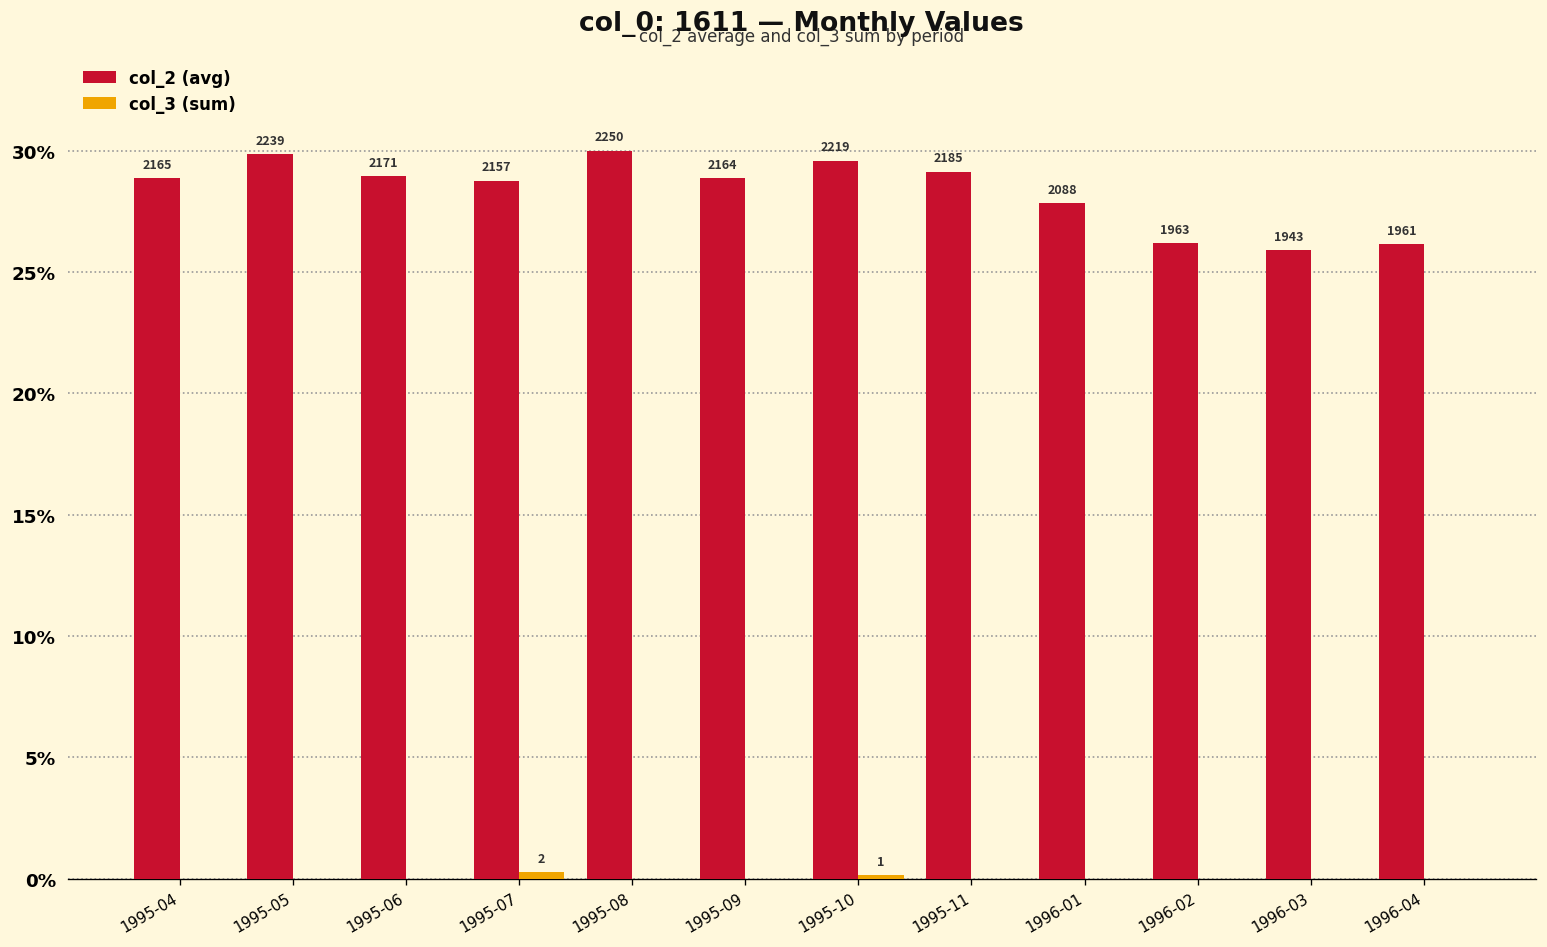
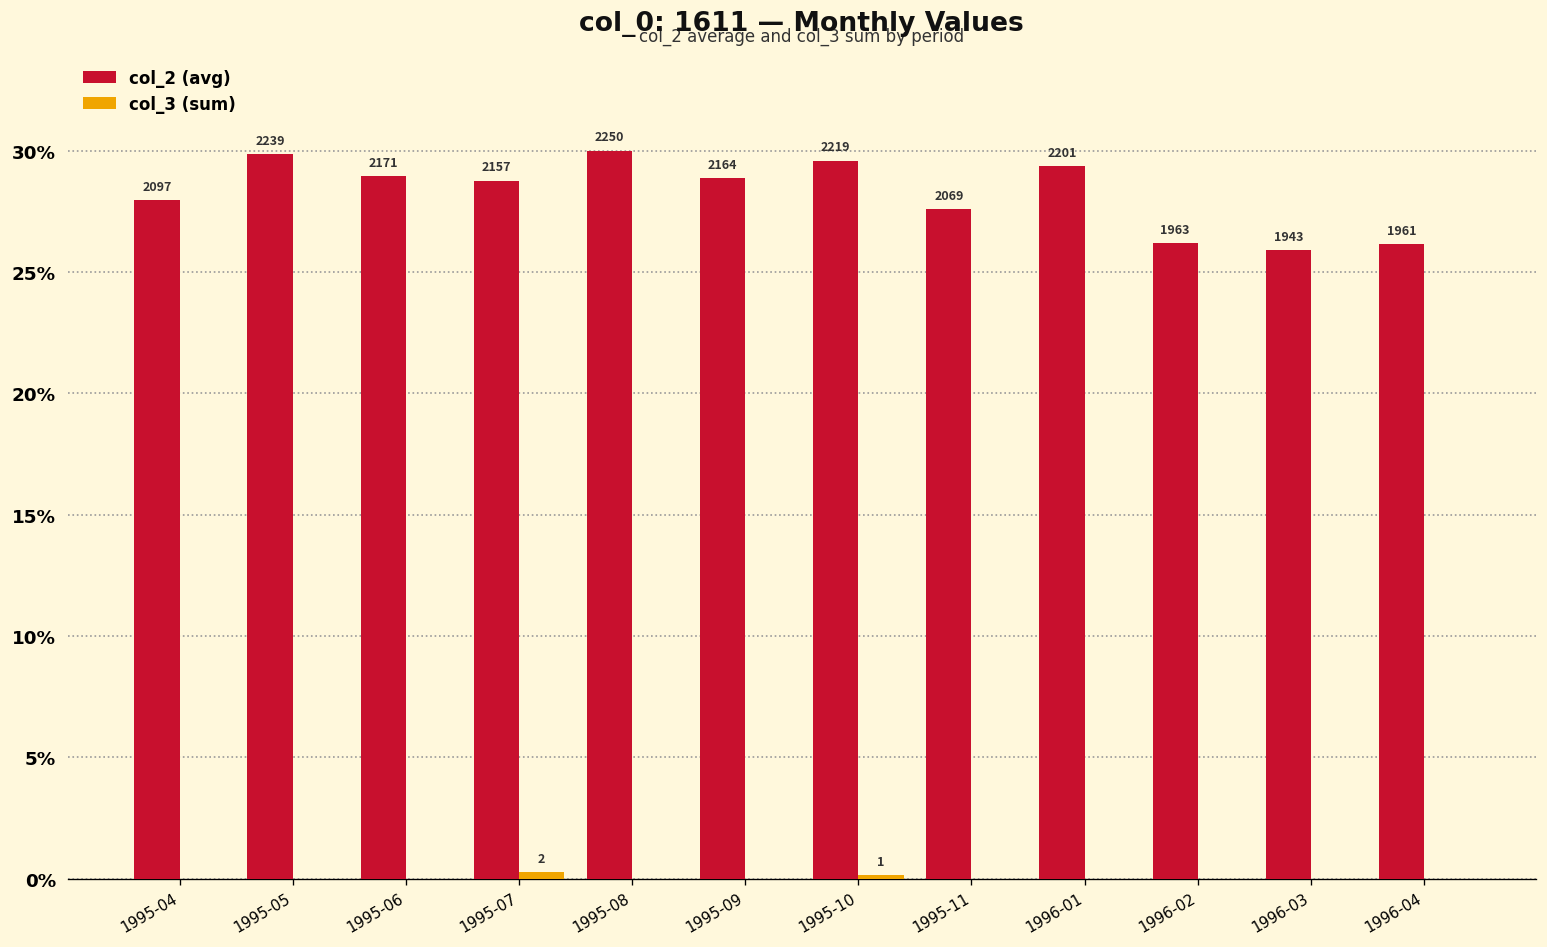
col_2 (avg), 1995-04: 2165 -> 2097
col_2 (avg), 1995-11: 2185 -> 2069
col_2 (avg), 1996-01: 2088 -> 2201
